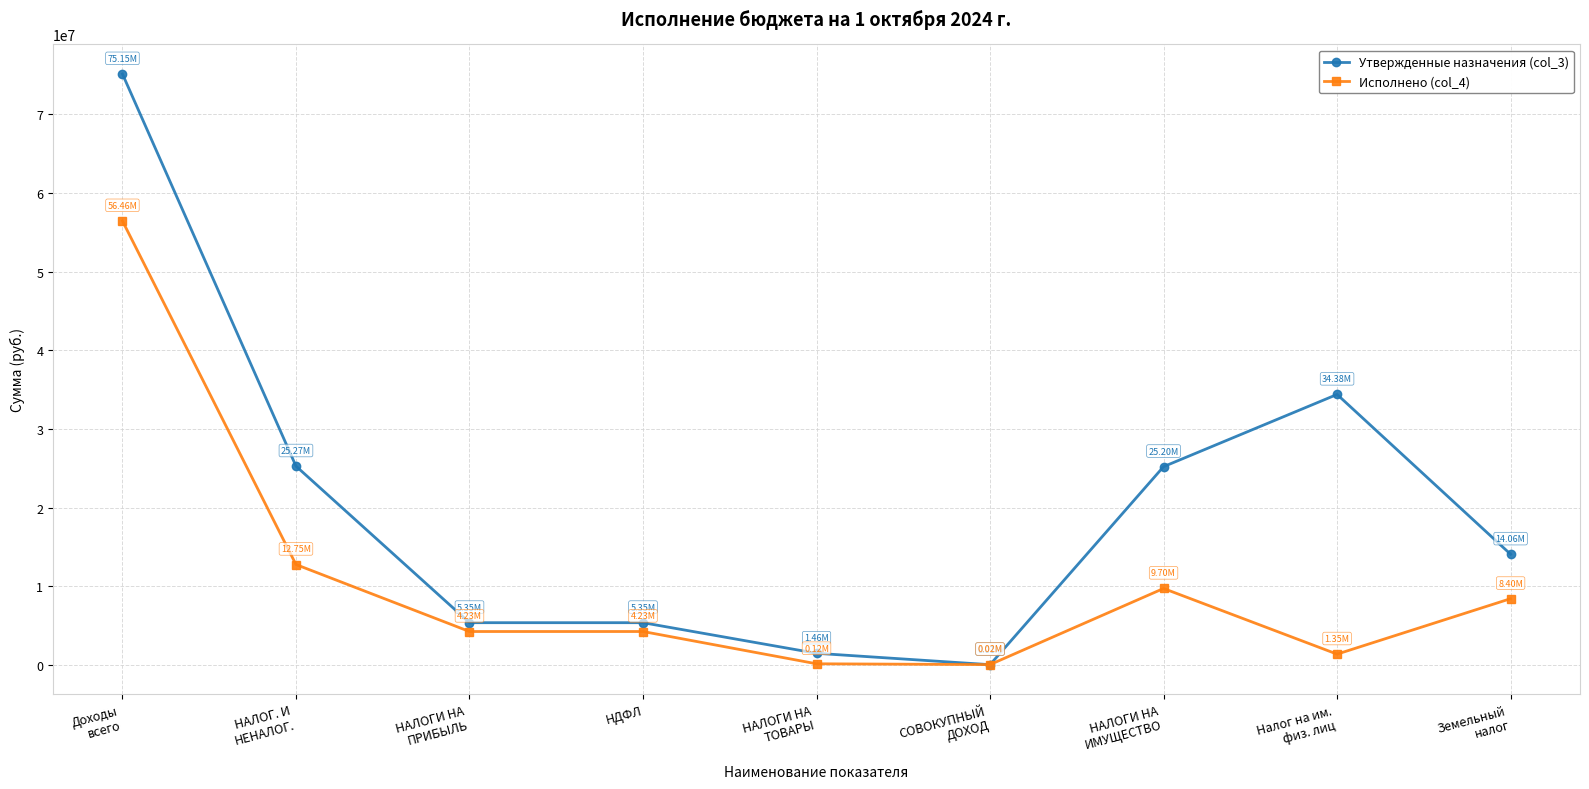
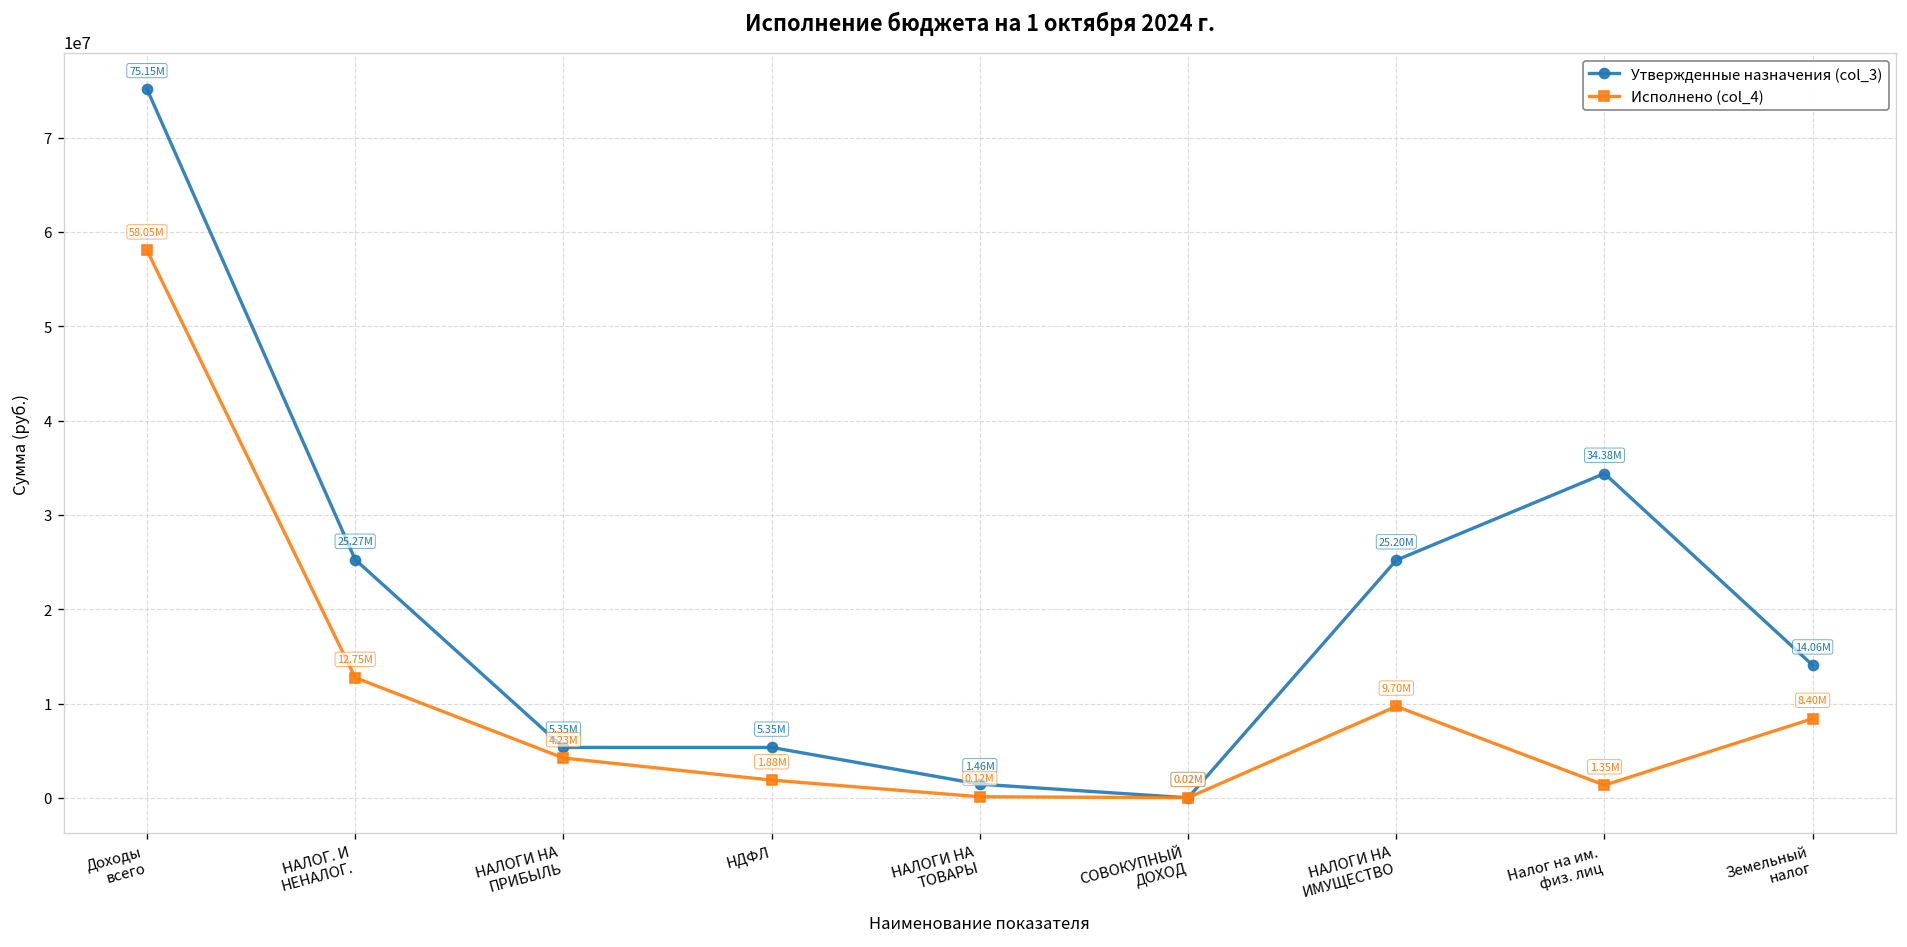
Исполнено (col_4), Доходы всего: 56.46M -> 58.05M
Исполнено (col_4), НДФЛ: 4.23M -> 1.88M
